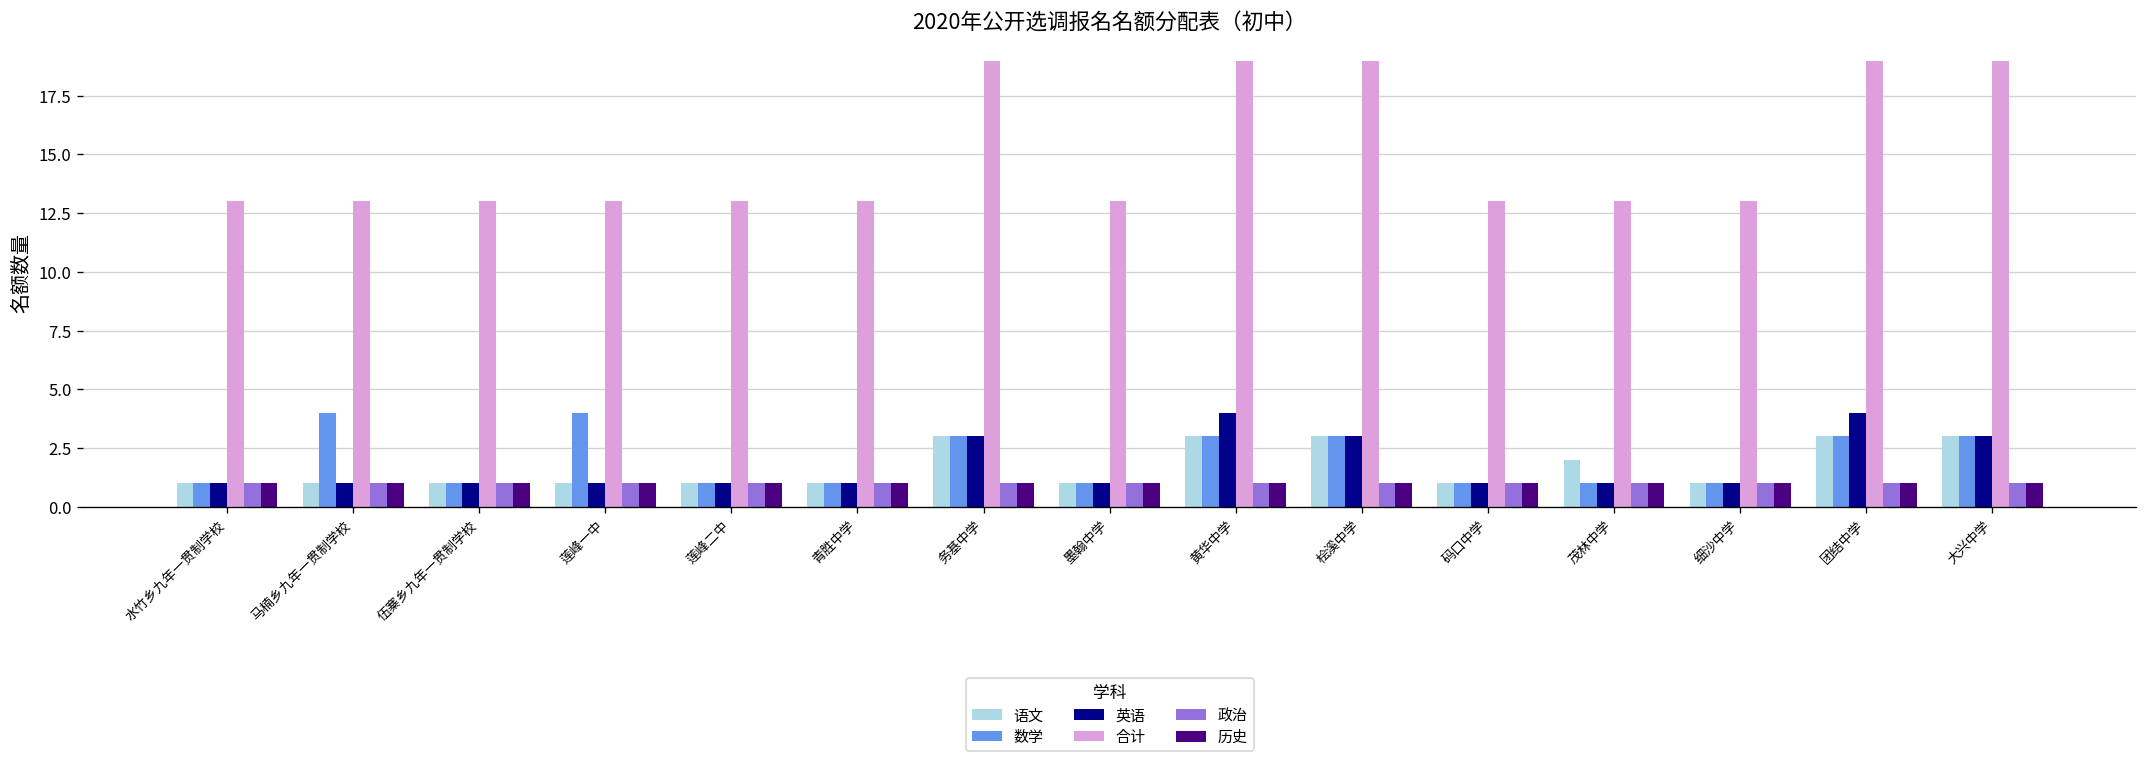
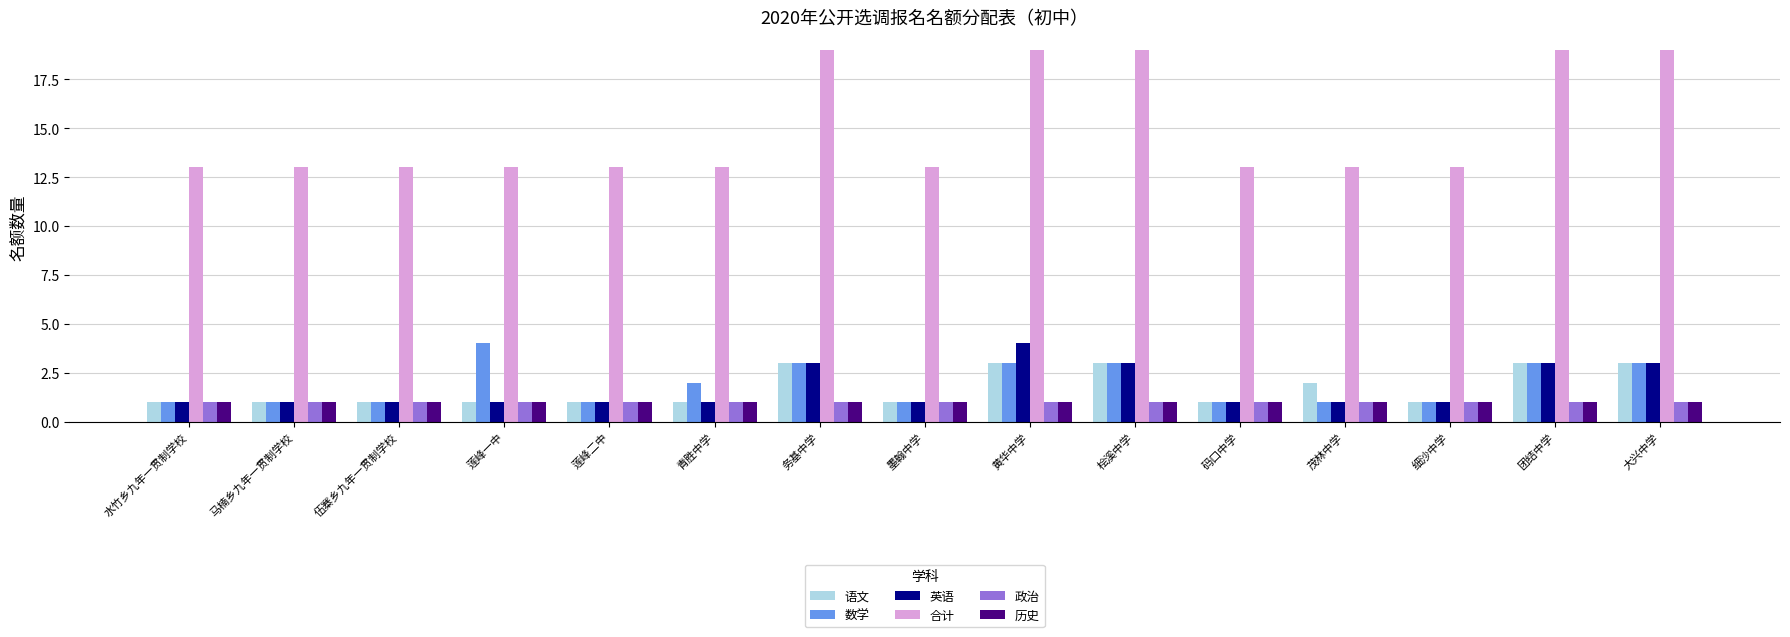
数学, 马楠乡九年一贯制学校: 4 -> 1
数学, 青胜中学: 1 -> 2
英语, 团结中学: 4 -> 3
